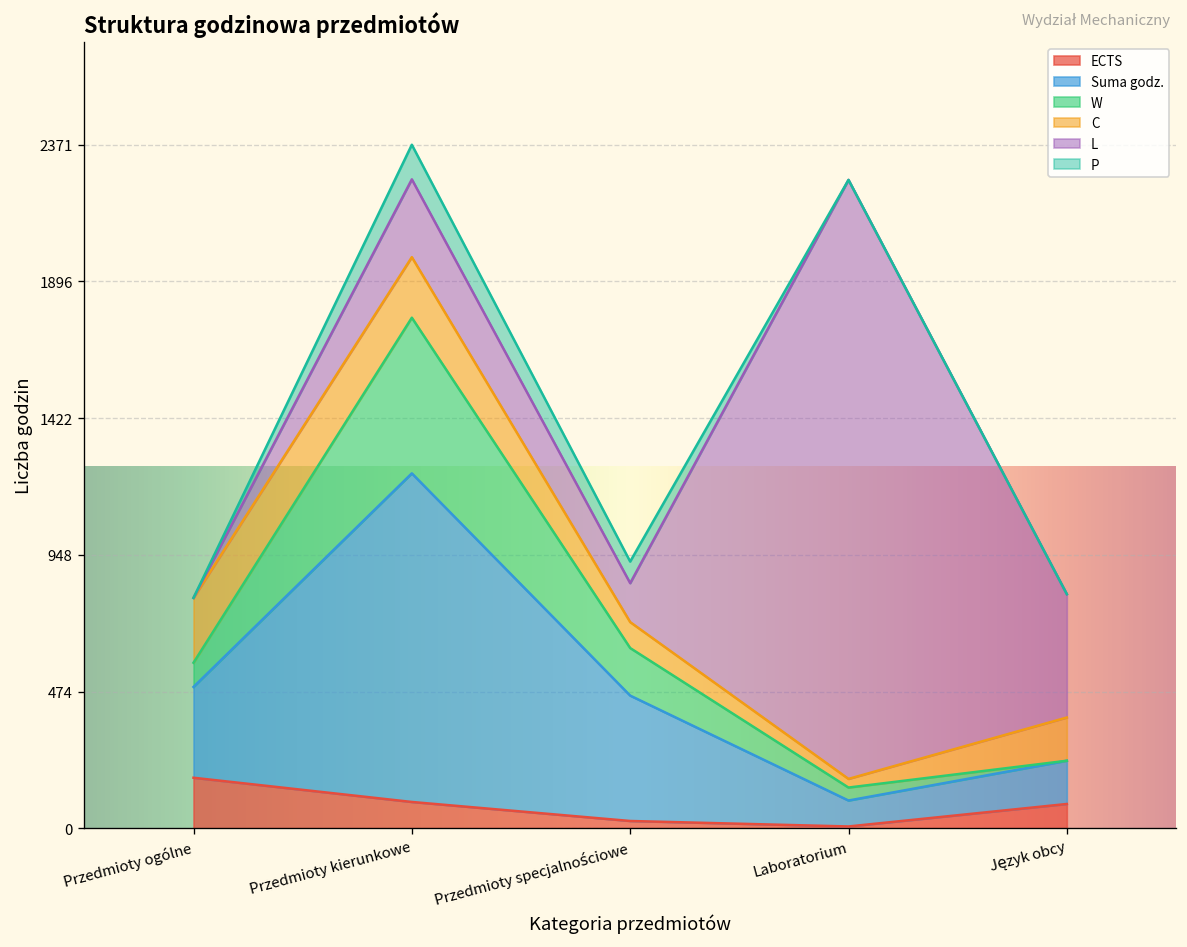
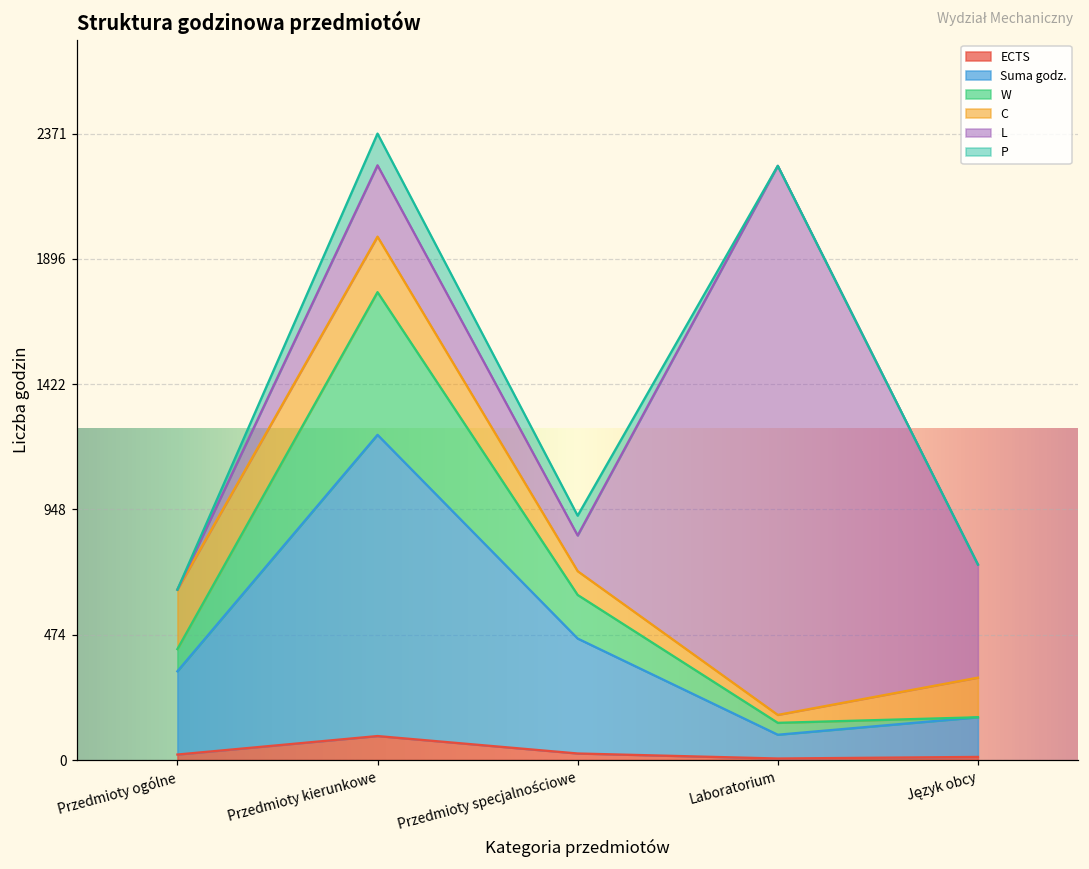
ECTS, Przedmioty ogólne: 180 -> 20
ECTS, Język obcy: 80 -> 10
